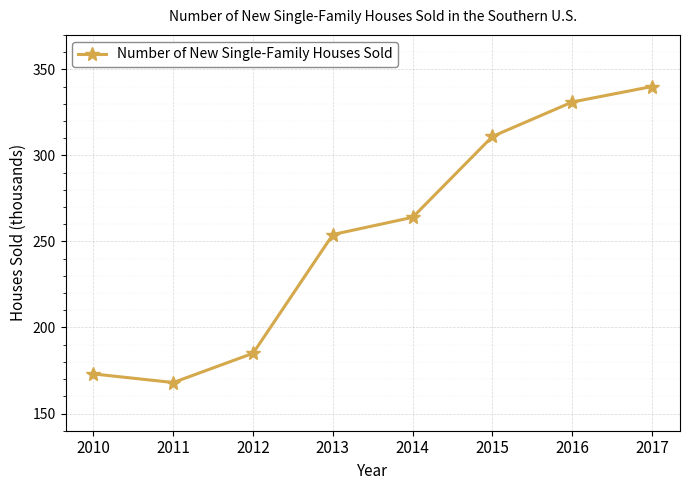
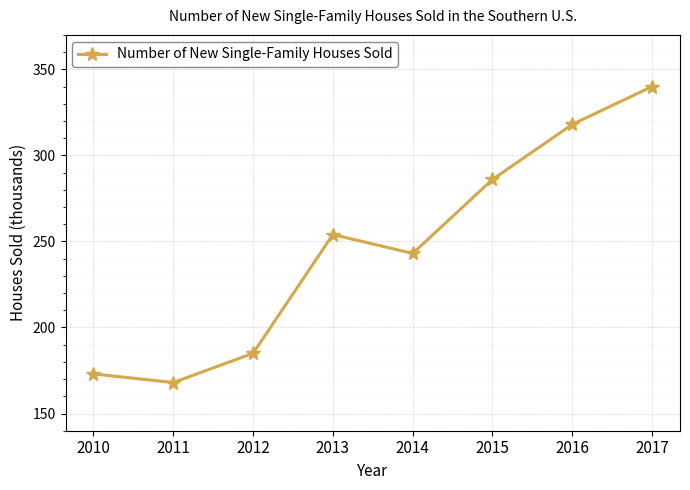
2014: 264 -> 243
2015: 311 -> 286
2016: 331 -> 318
